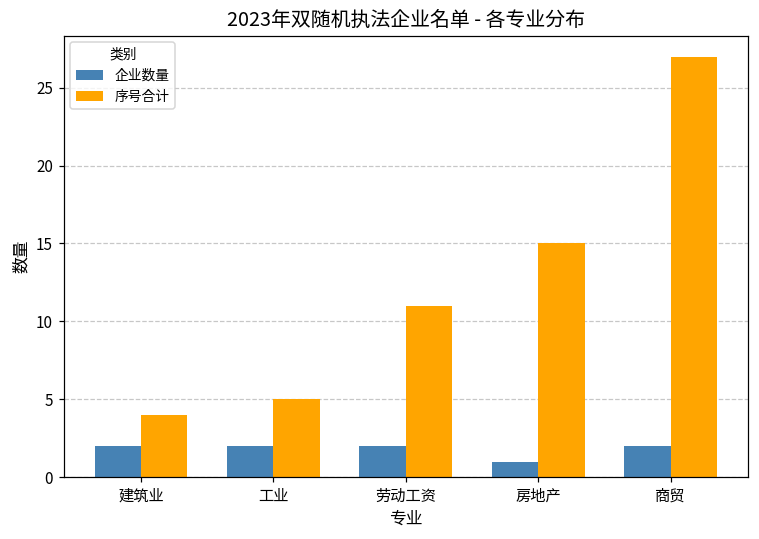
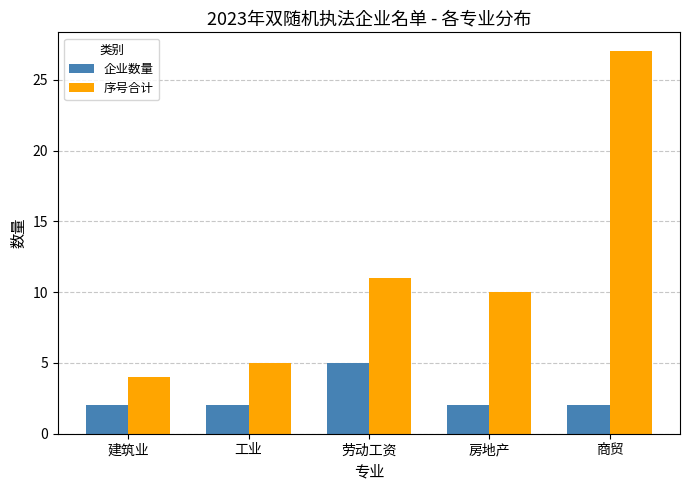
企业数量, 劳动工资: 2 -> 5
企业数量, 房地产: 1 -> 2
序号合计, 房地产: 15 -> 10
